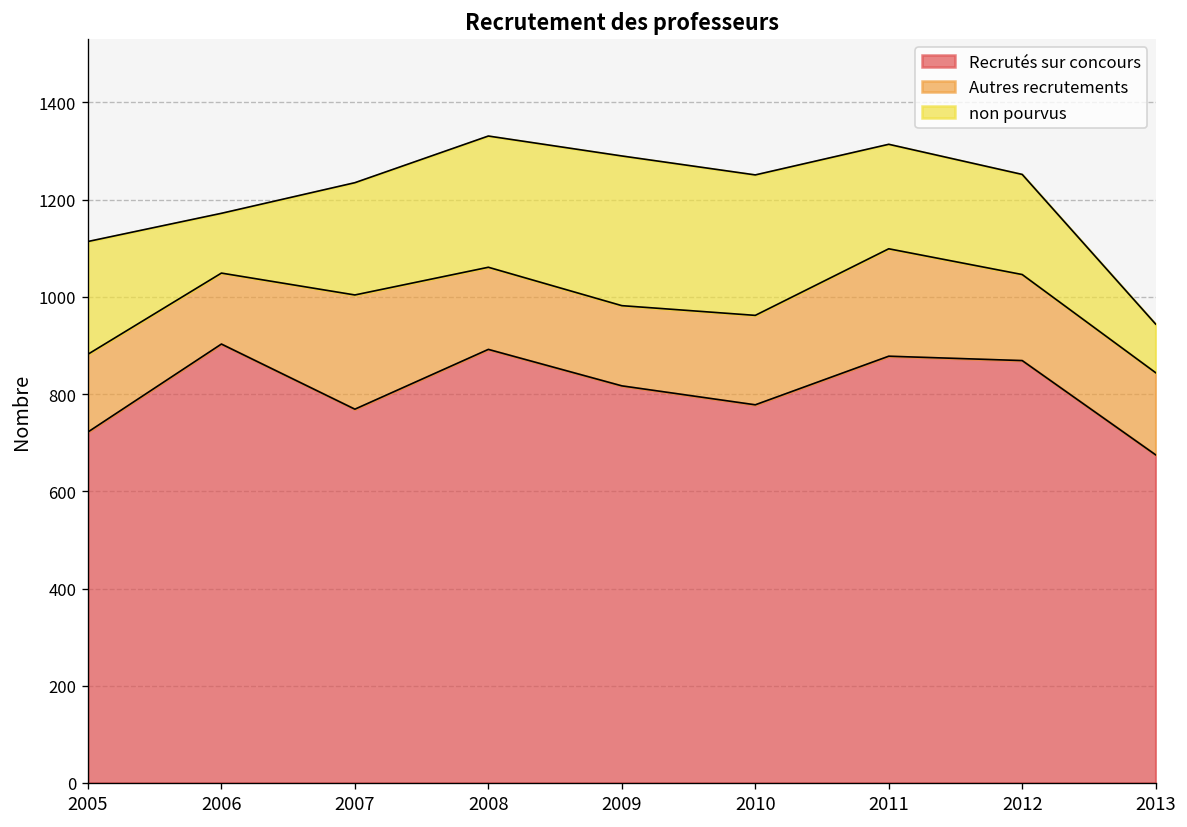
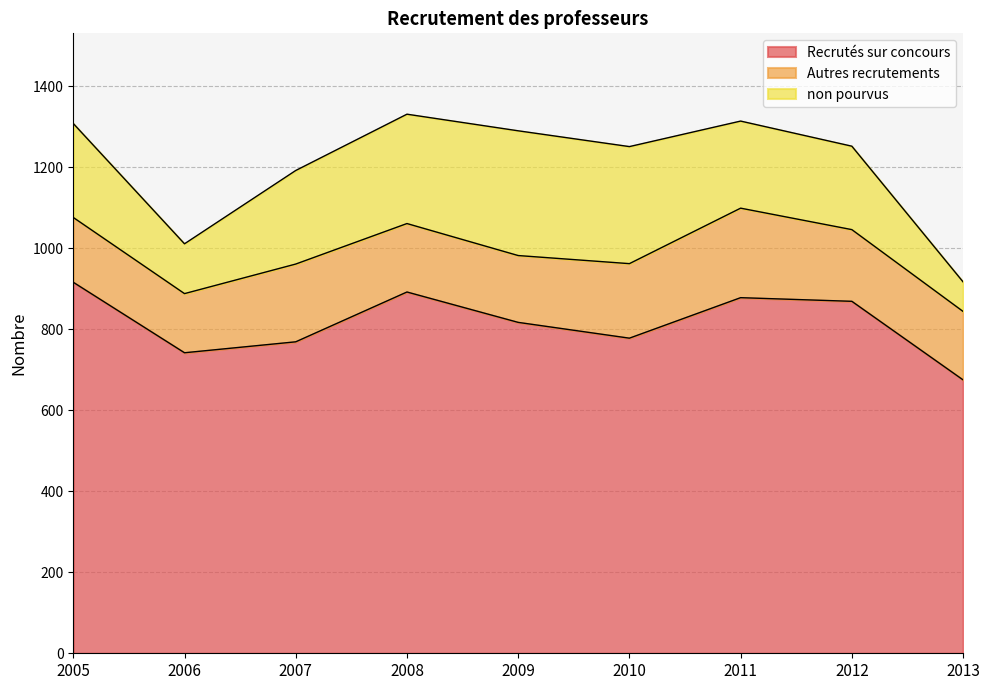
Recrutés sur concours, 2005: 720 -> 920
Recrutés sur concours, 2006: 900 -> 740
Autres recrutements, 2007: 240 -> 190
non pourvus, 2013: 100 -> 70
